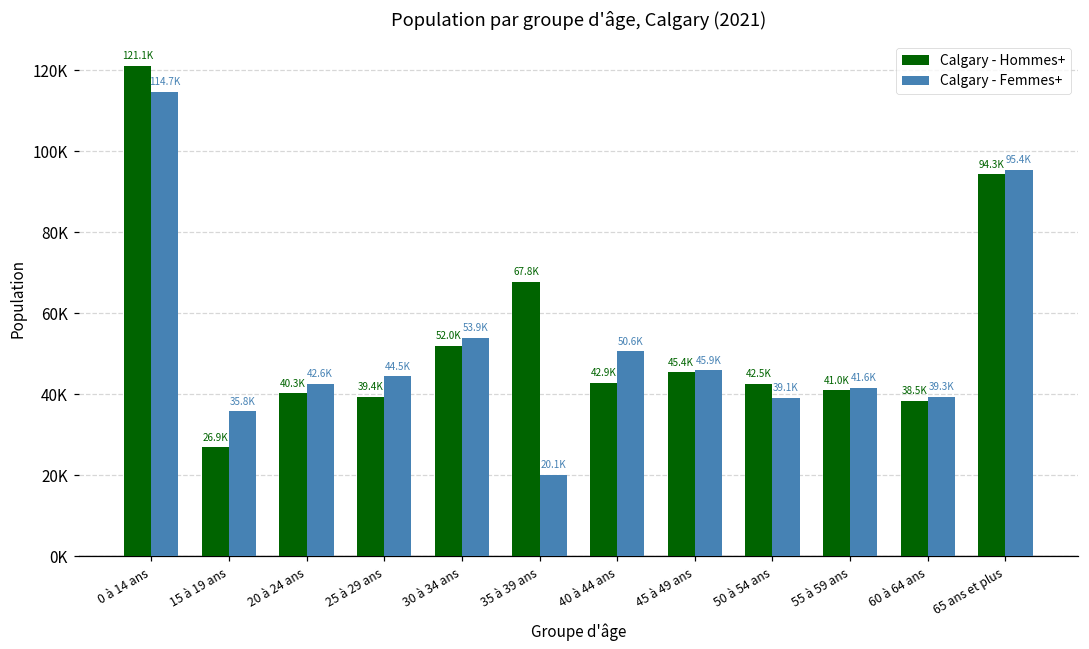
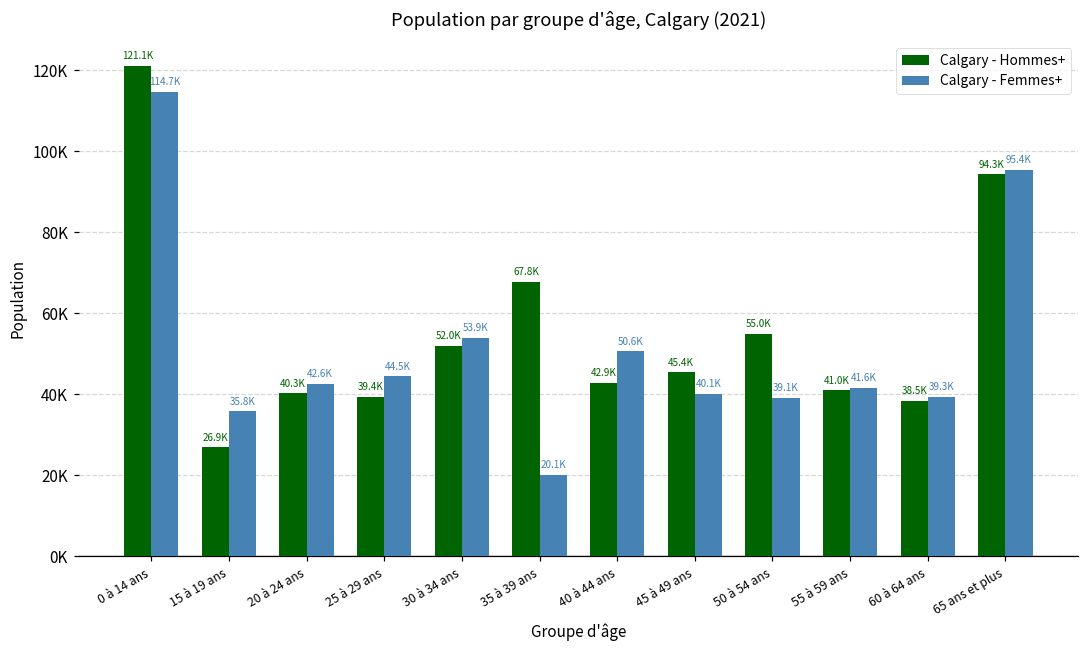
Calgary - Femmes+, 45 à 49 ans: 45.9K -> 40.1K
Calgary - Hommes+, 50 à 54 ans: 42.5K -> 55.0K
